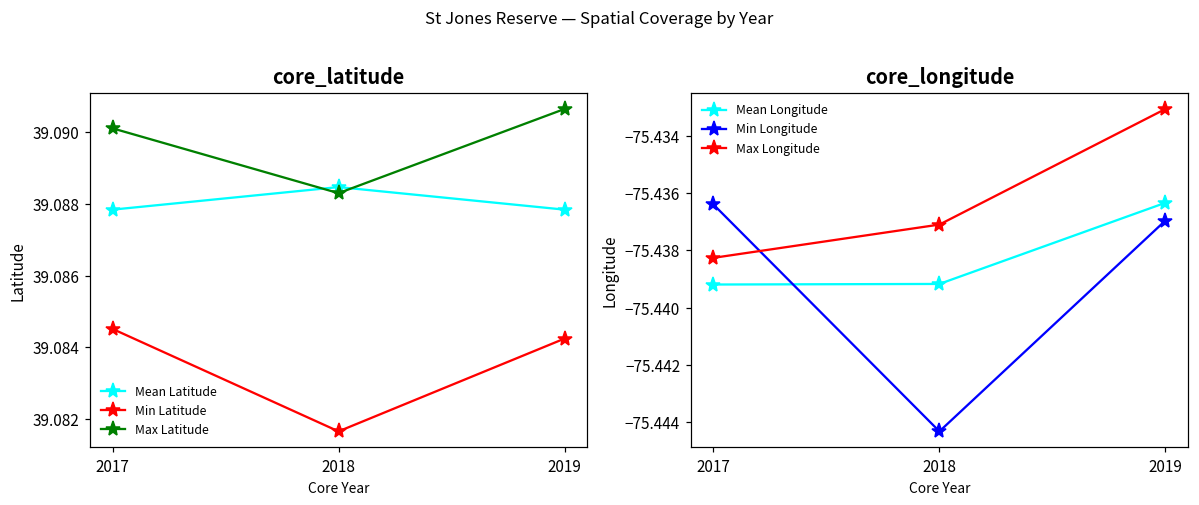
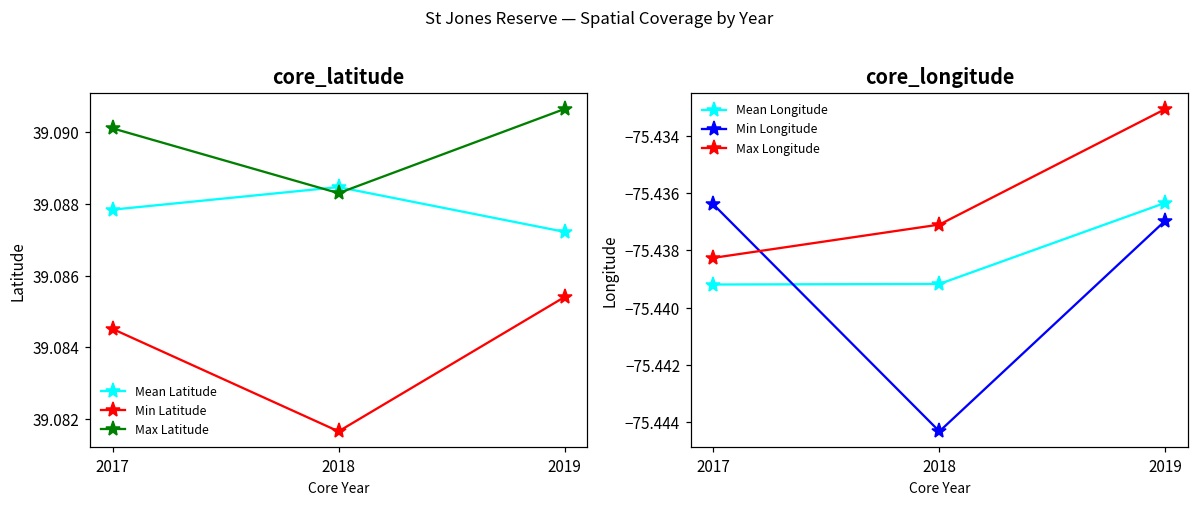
core_latitude, Mean Latitude, 2019: 39.0878 -> 39.0872
core_latitude, Min Latitude, 2019: 39.0842 -> 39.0854
